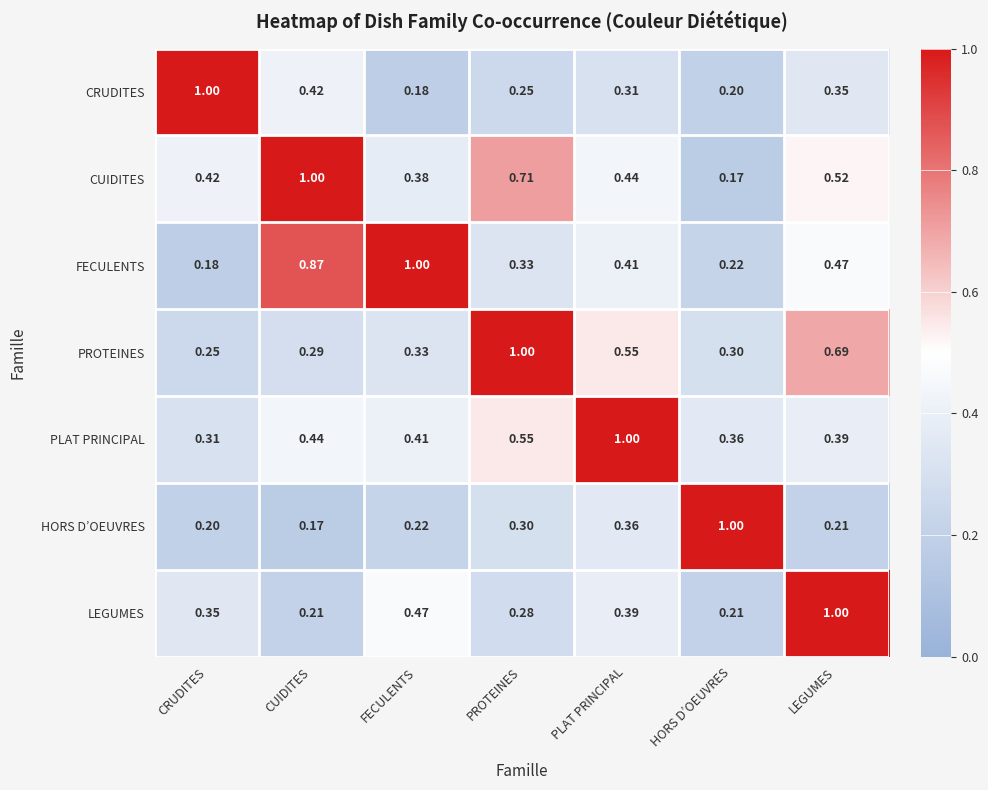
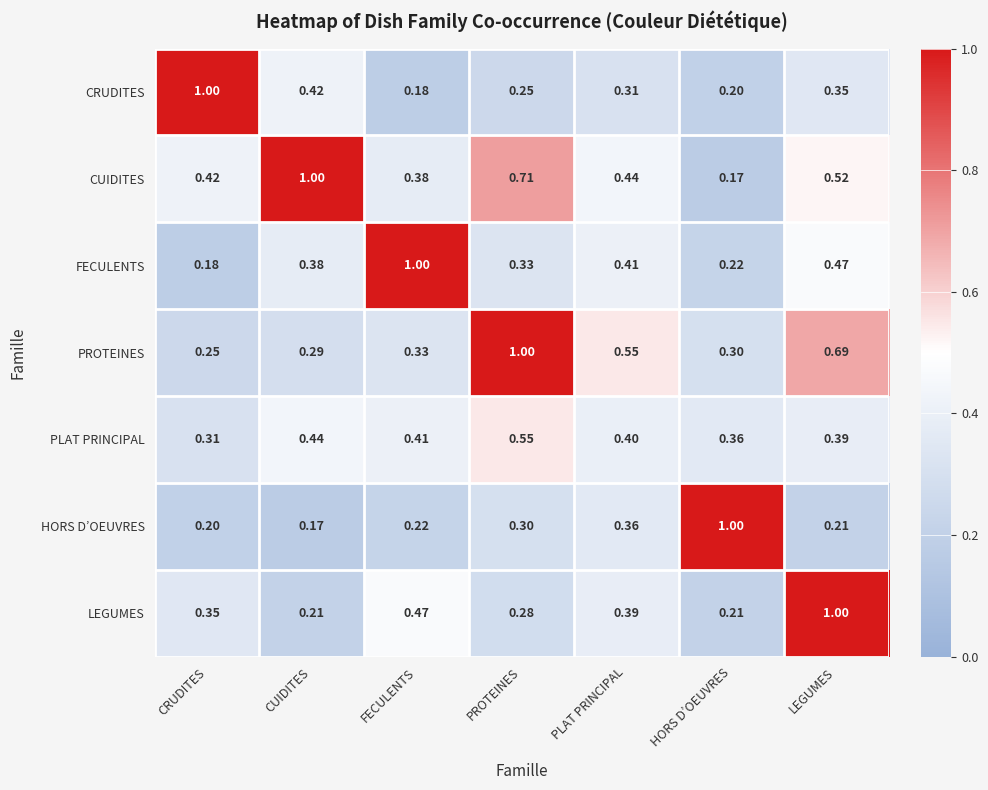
FECULENTS, CUIDITES: 0.87 -> 0.38
PLAT PRINCIPAL, PLAT PRINCIPAL: 1.00 -> 0.40
